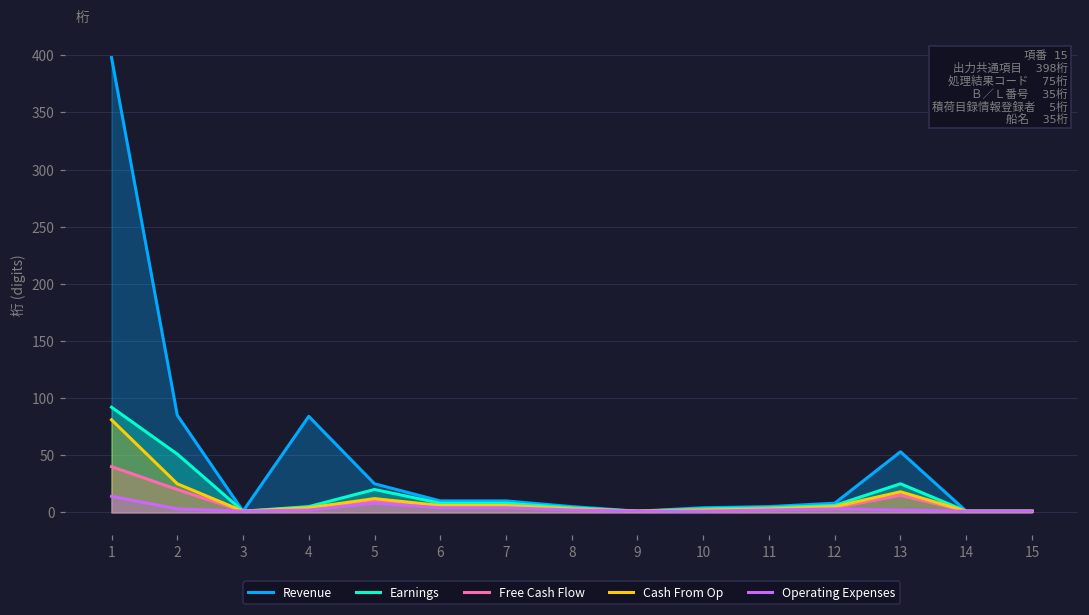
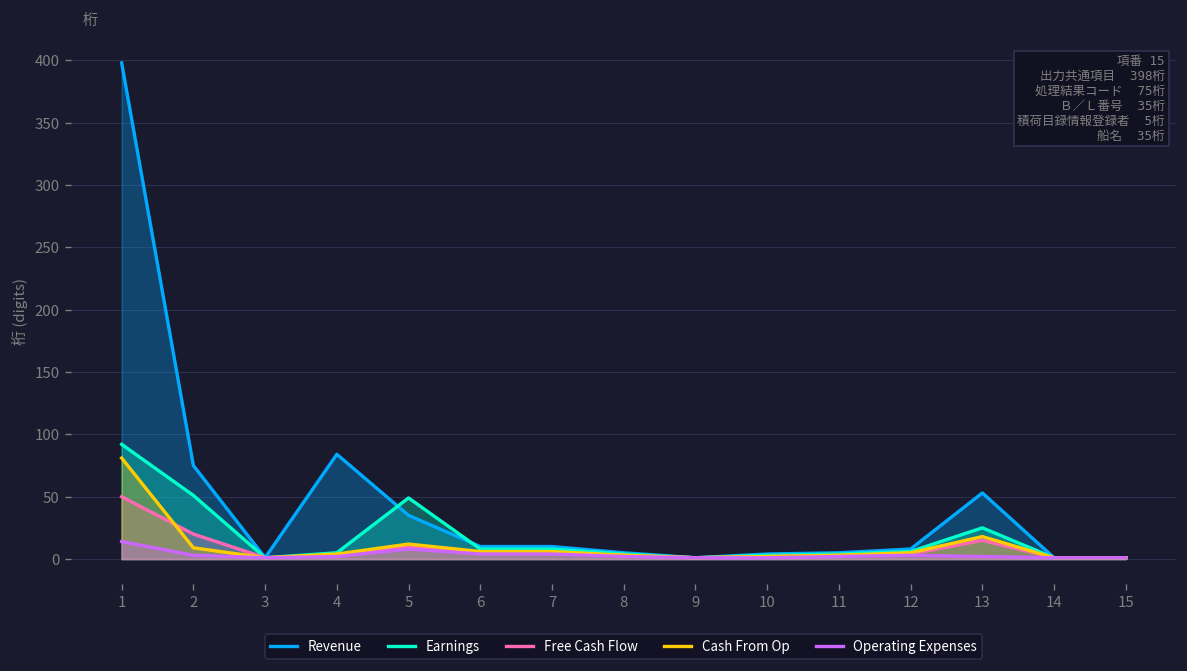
Free Cash Flow, 1: 40 -> 50
Revenue, 2: 85 -> 75
Cash From Op, 2: 25 -> 9
Revenue, 5: 25 -> 35
Earnings, 5: 20 -> 49
